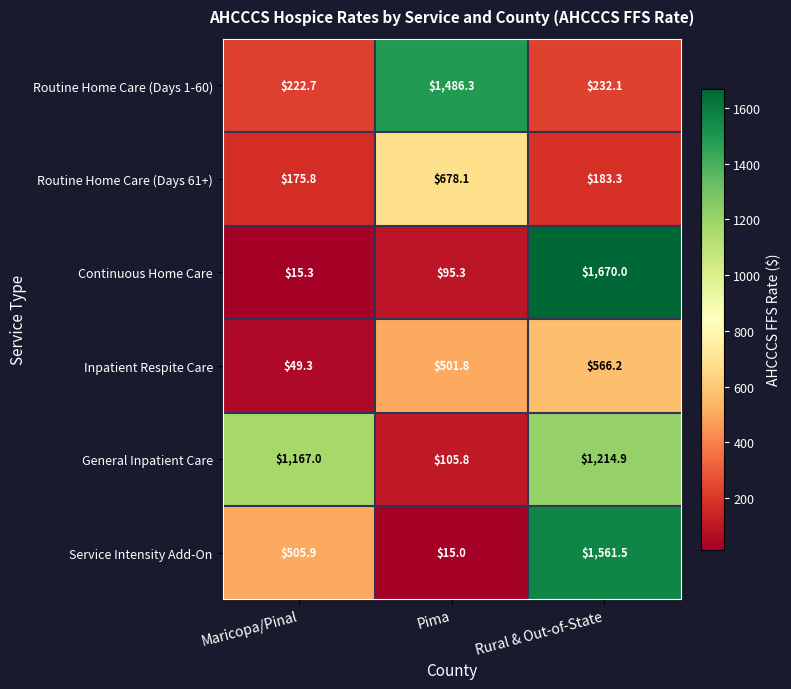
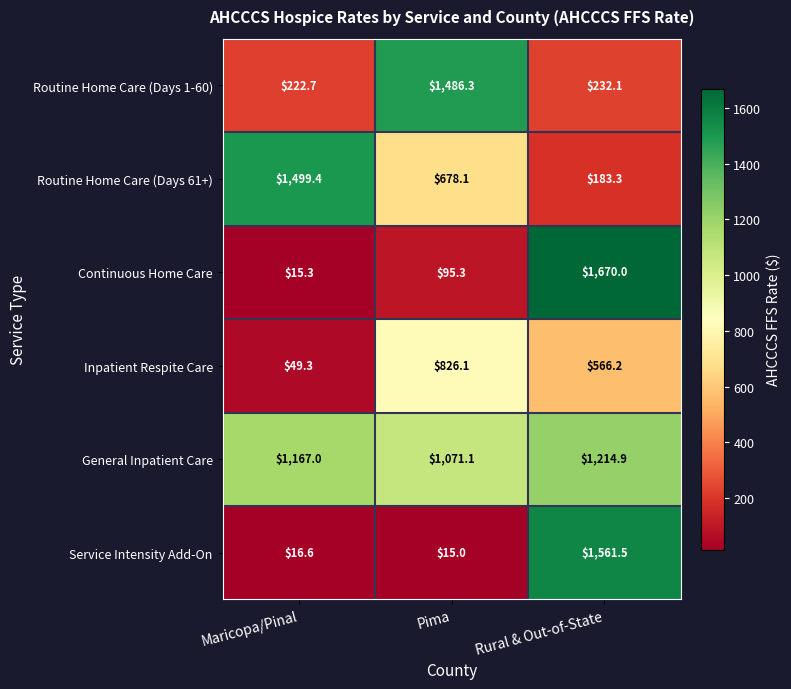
Routine Home Care (Days 61+), Maricopa/Pinal: $175.8 -> $1,499.4
Inpatient Respite Care, Pima: $501.8 -> $826.1
General Inpatient Care, Pima: $105.8 -> $1,071.1
Service Intensity Add-On, Maricopa/Pinal: $505.9 -> $16.6
